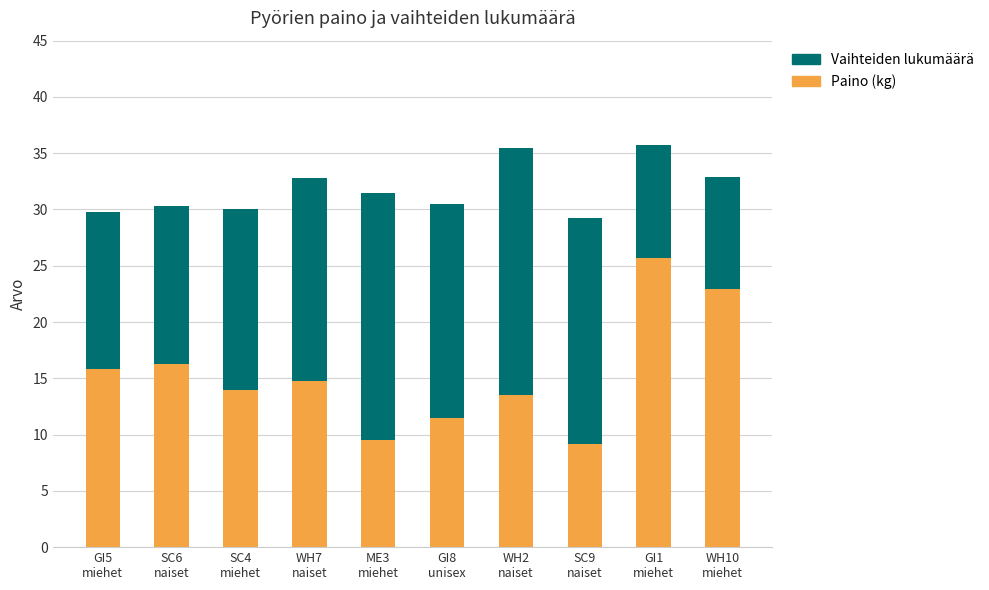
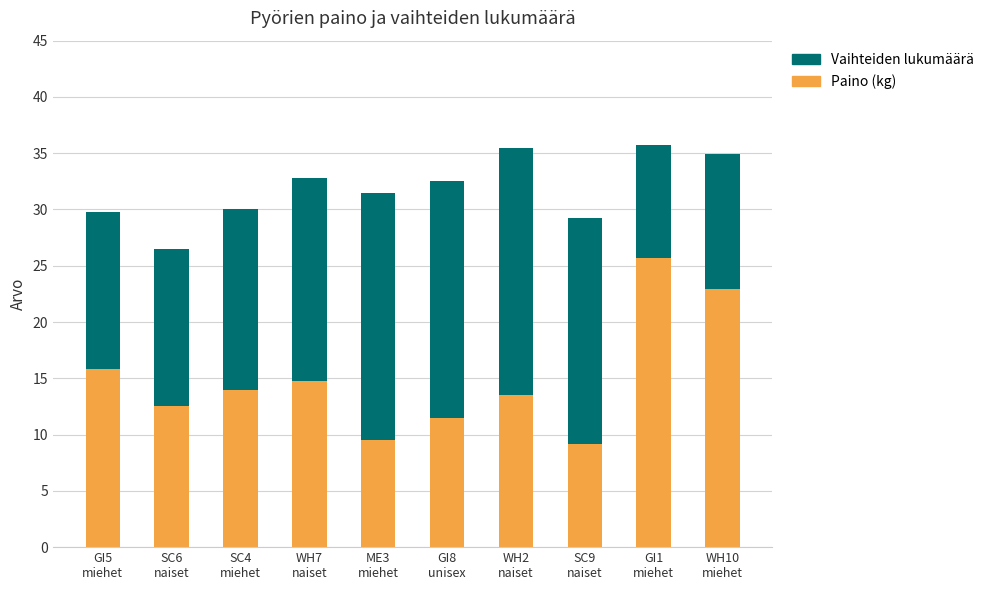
Paino (kg), SC6 naiset: 16.3 -> 12.5
Vaihteiden lukumäärä, GI8 unisex: 19 -> 21
Vaihteiden lukumäärä, WH10 miehet: 10 -> 12
